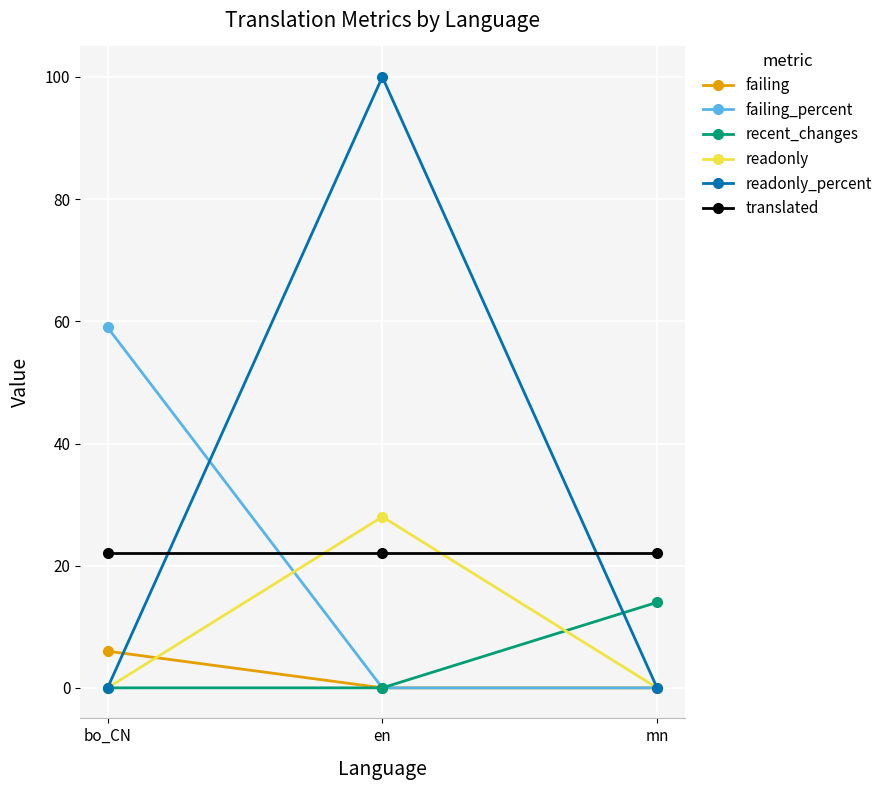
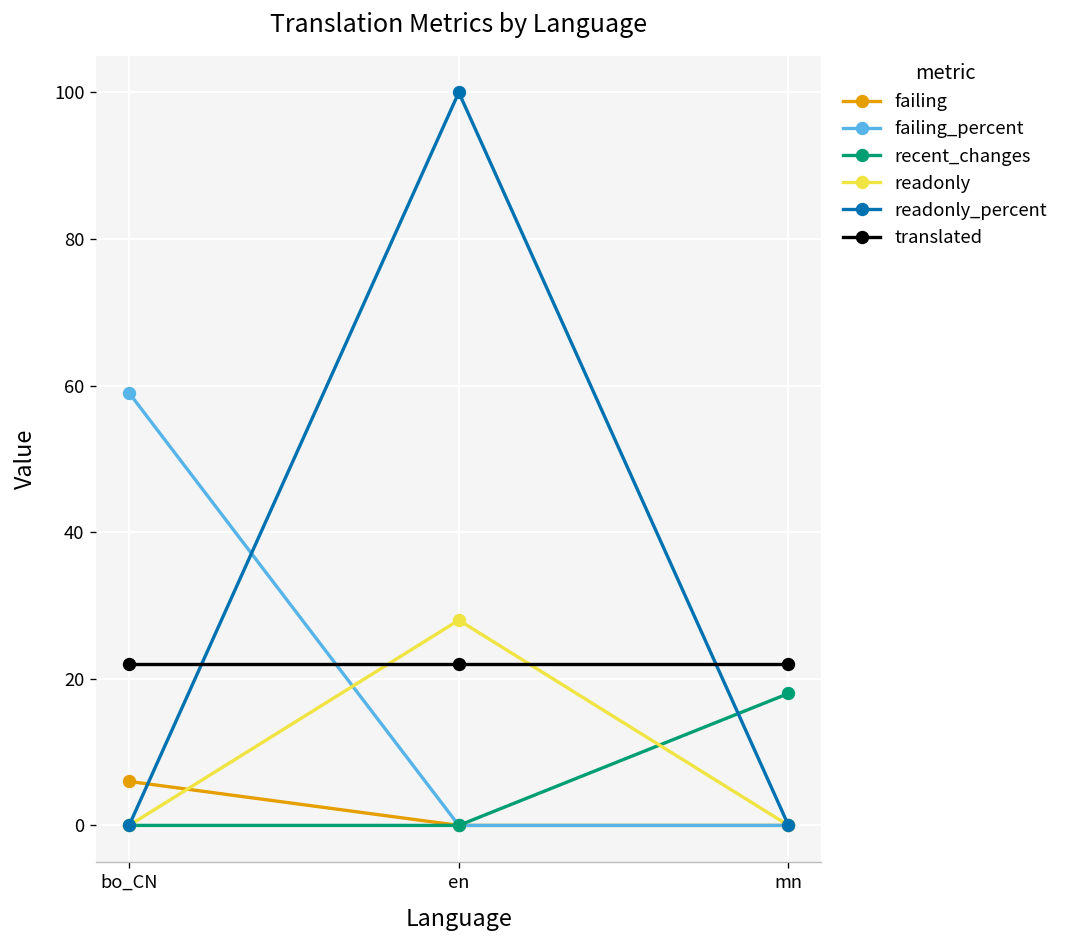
recent_changes, mn: 14 -> 18
